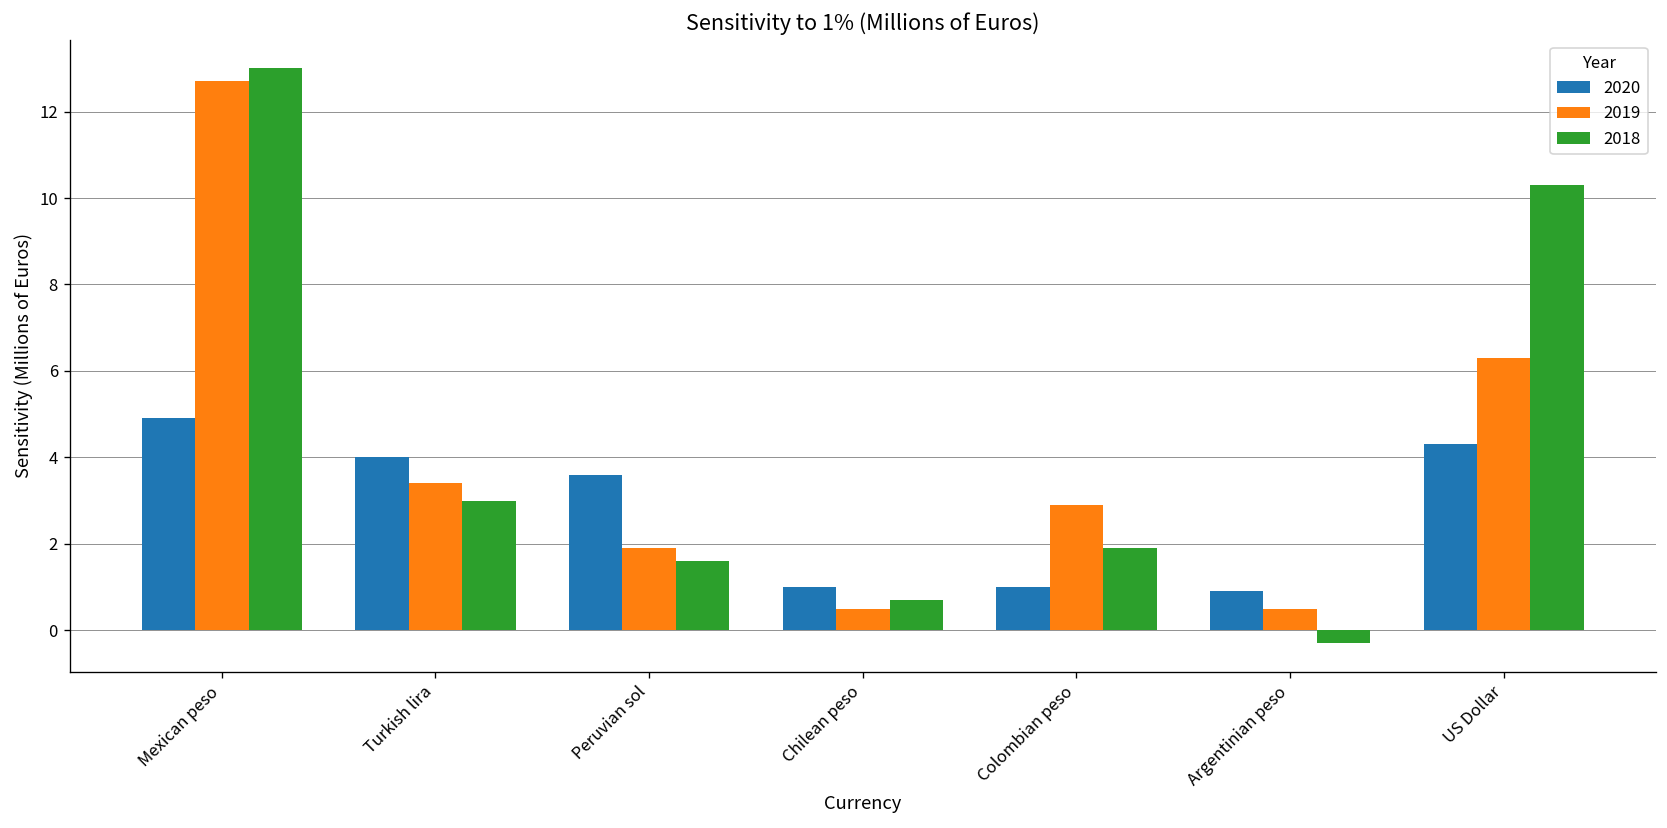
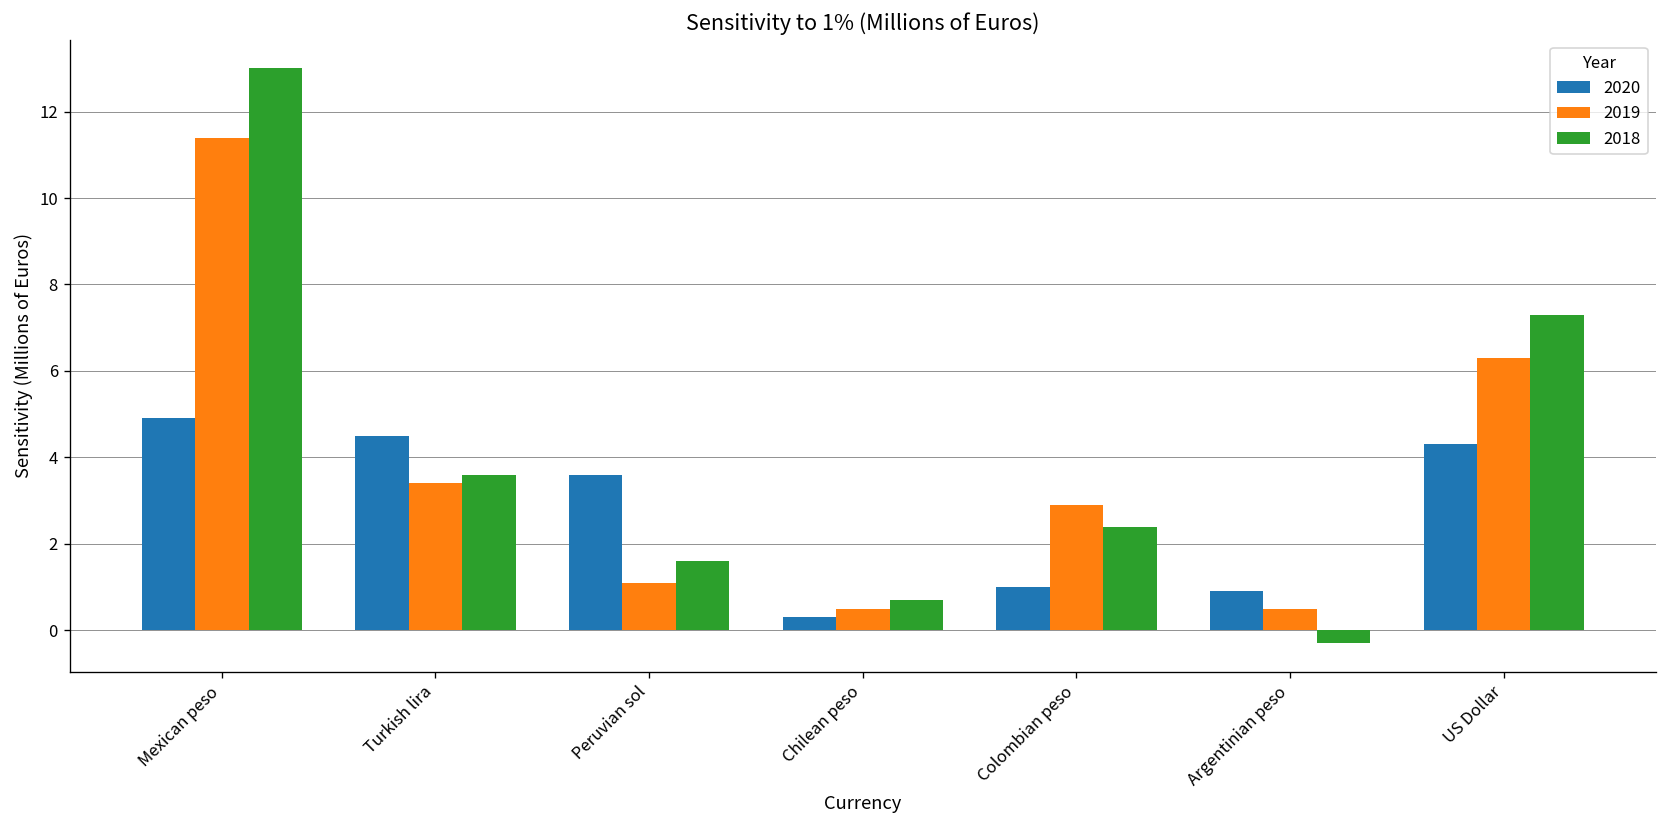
2019, Mexican peso: 12.7 -> 11.4
2020, Turkish lira: 4.0 -> 4.5
2018, Turkish lira: 3.0 -> 3.6
2019, Peruvian sol: 1.9 -> 1.1
2020, Chilean peso: 1.0 -> 0.3
2018, Colombian peso: 1.9 -> 2.4
2018, US Dollar: 10.3 -> 7.3
